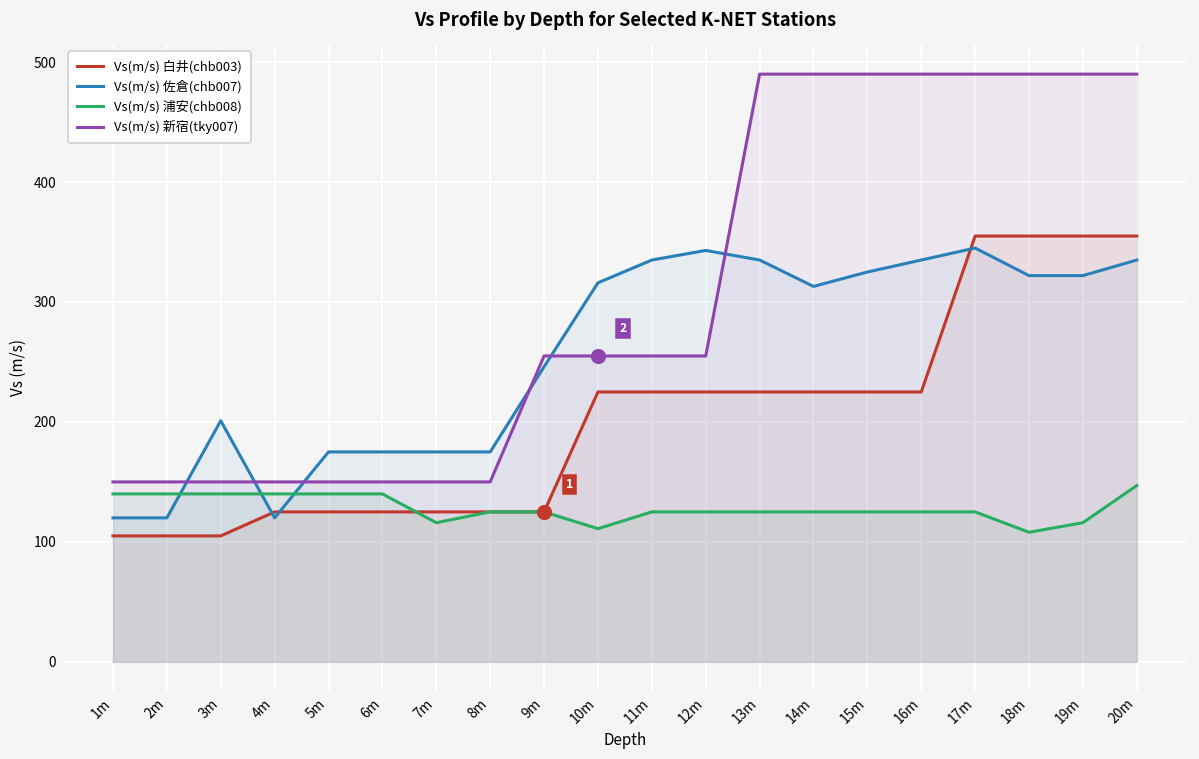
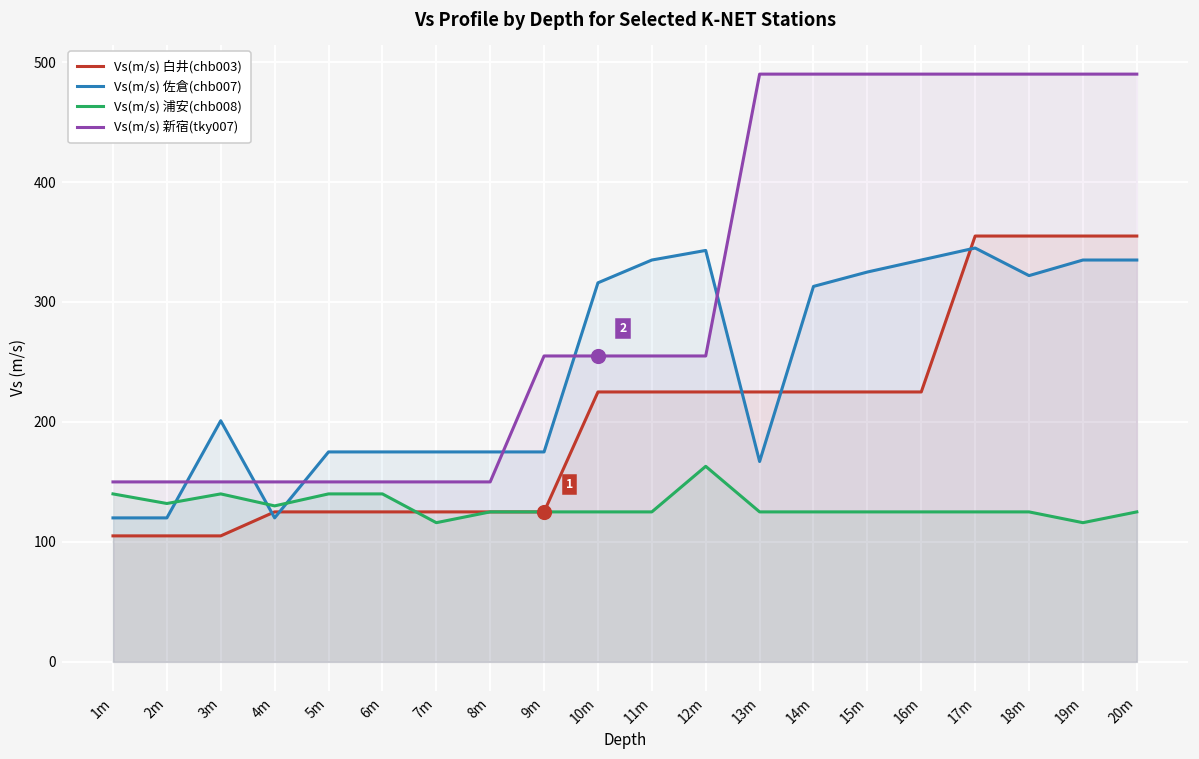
Vs(m/s) 浦安(chb008), 2m: 140 -> 132
Vs(m/s) 浦安(chb008), 4m: 140 -> 130
Vs(m/s) 佐倉(chb007), 9m: 246 -> 175
Vs(m/s) 浦安(chb008), 10m: 111 -> 125
Vs(m/s) 浦安(chb008), 12m: 125 -> 163
Vs(m/s) 佐倉(chb007), 13m: 335 -> 167
Vs(m/s) 浦安(chb008), 18m: 108 -> 125
Vs(m/s) 佐倉(chb007), 19m: 322 -> 335
Vs(m/s) 浦安(chb008), 20m: 147 -> 125
